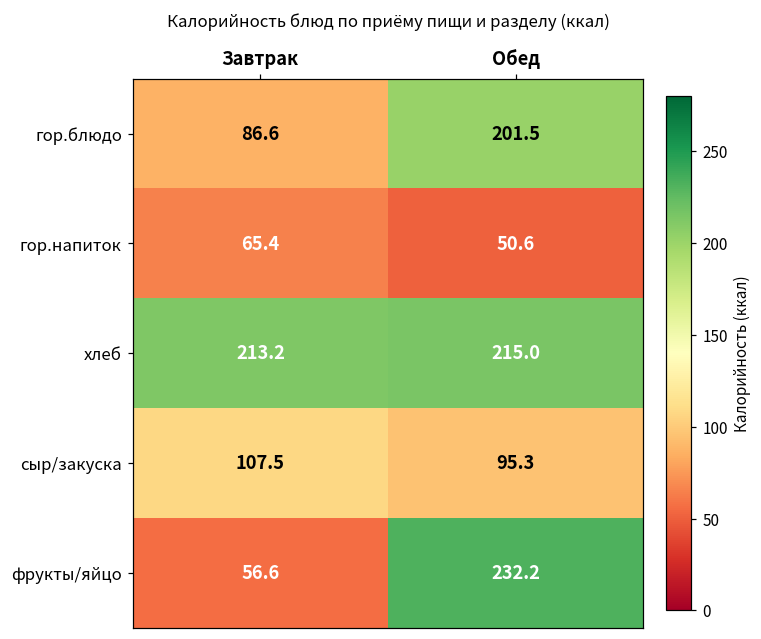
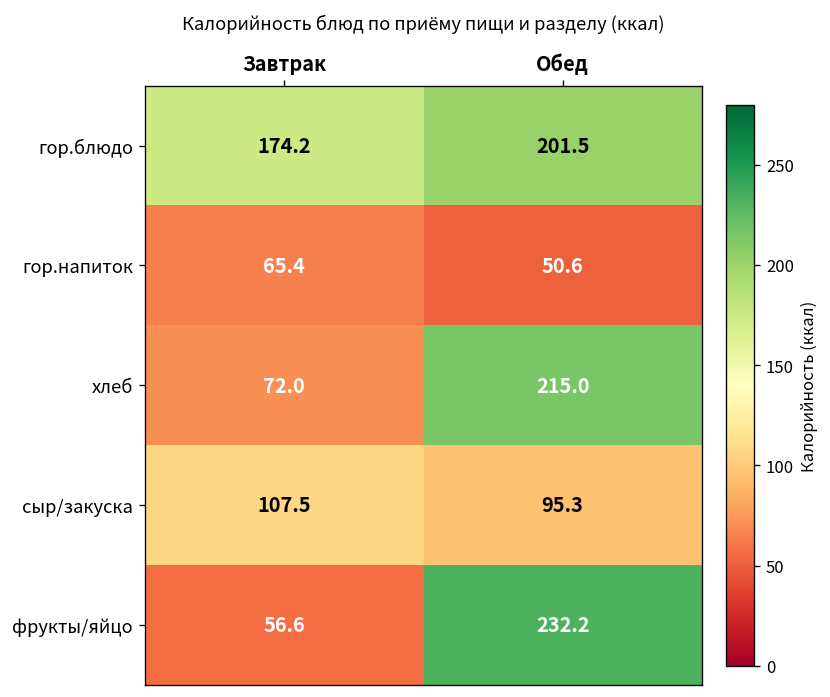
гор.блюдо, Завтрак: 86.6 -> 174.2
хлеб, Завтрак: 213.2 -> 72.0
